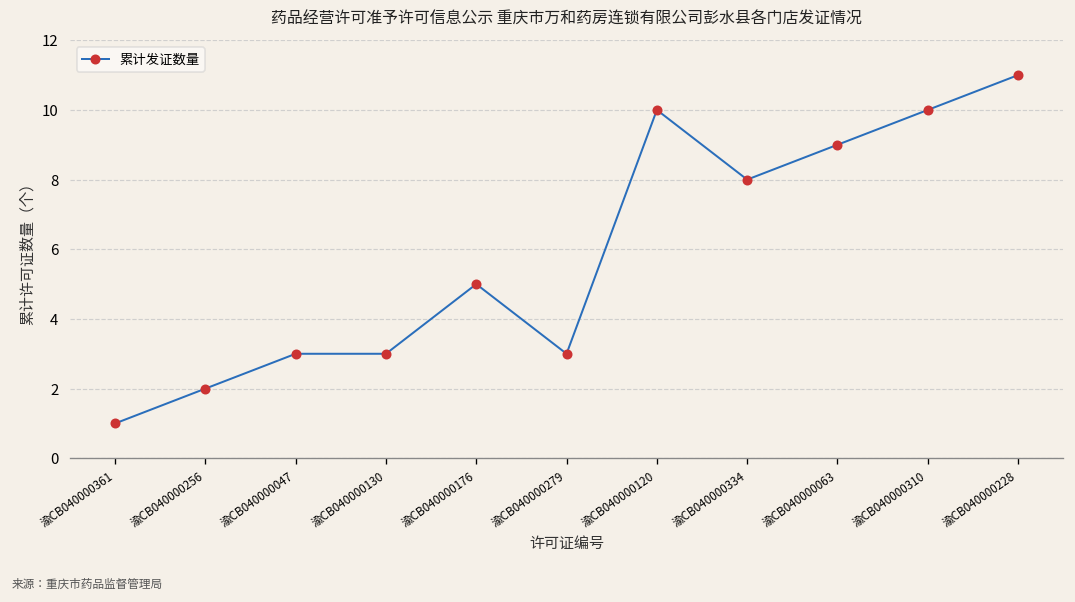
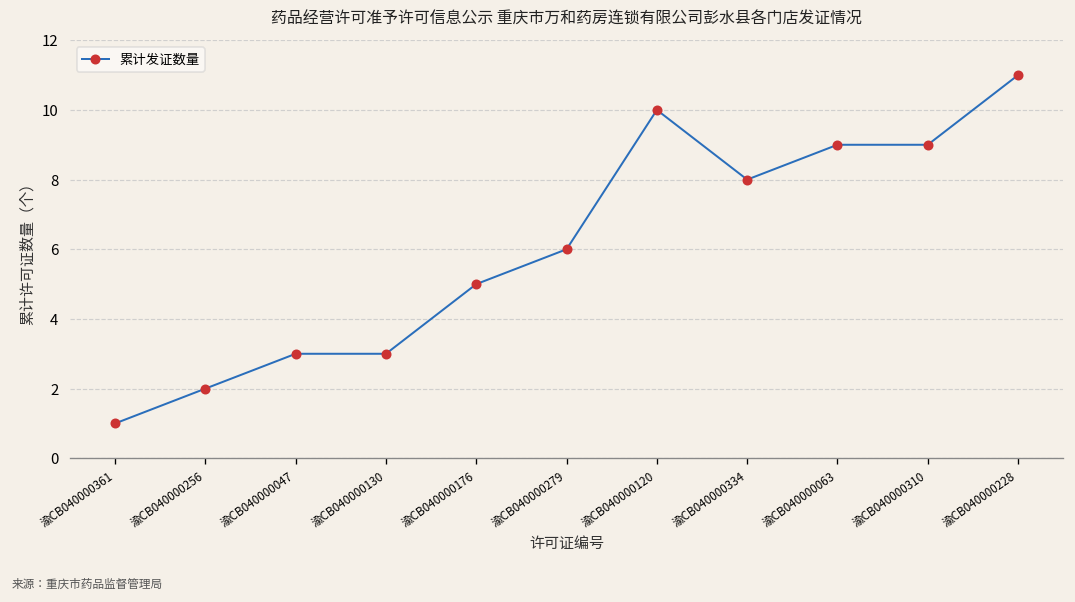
渝CB040000279: 3 -> 6
渝CB040000310: 10 -> 9
